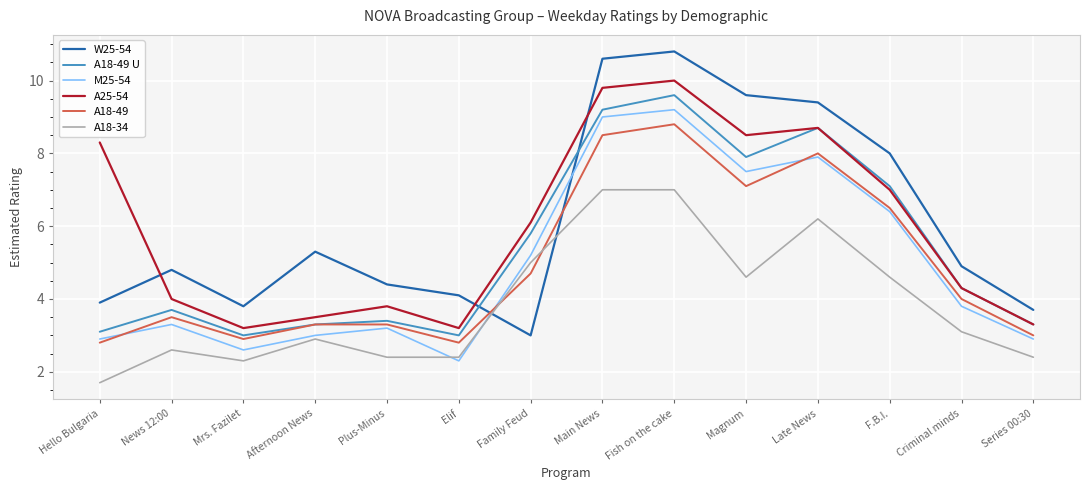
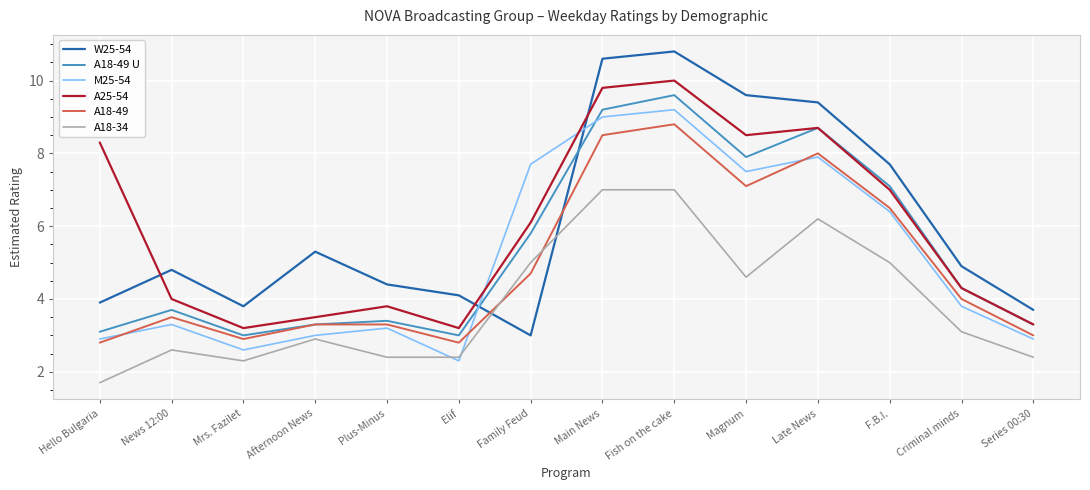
M25-54, Family Feud: 5.2 -> 7.7
W25-54, F.B.I.: 8.0 -> 7.7
A18-34, F.B.I.: 4.6 -> 5.0
